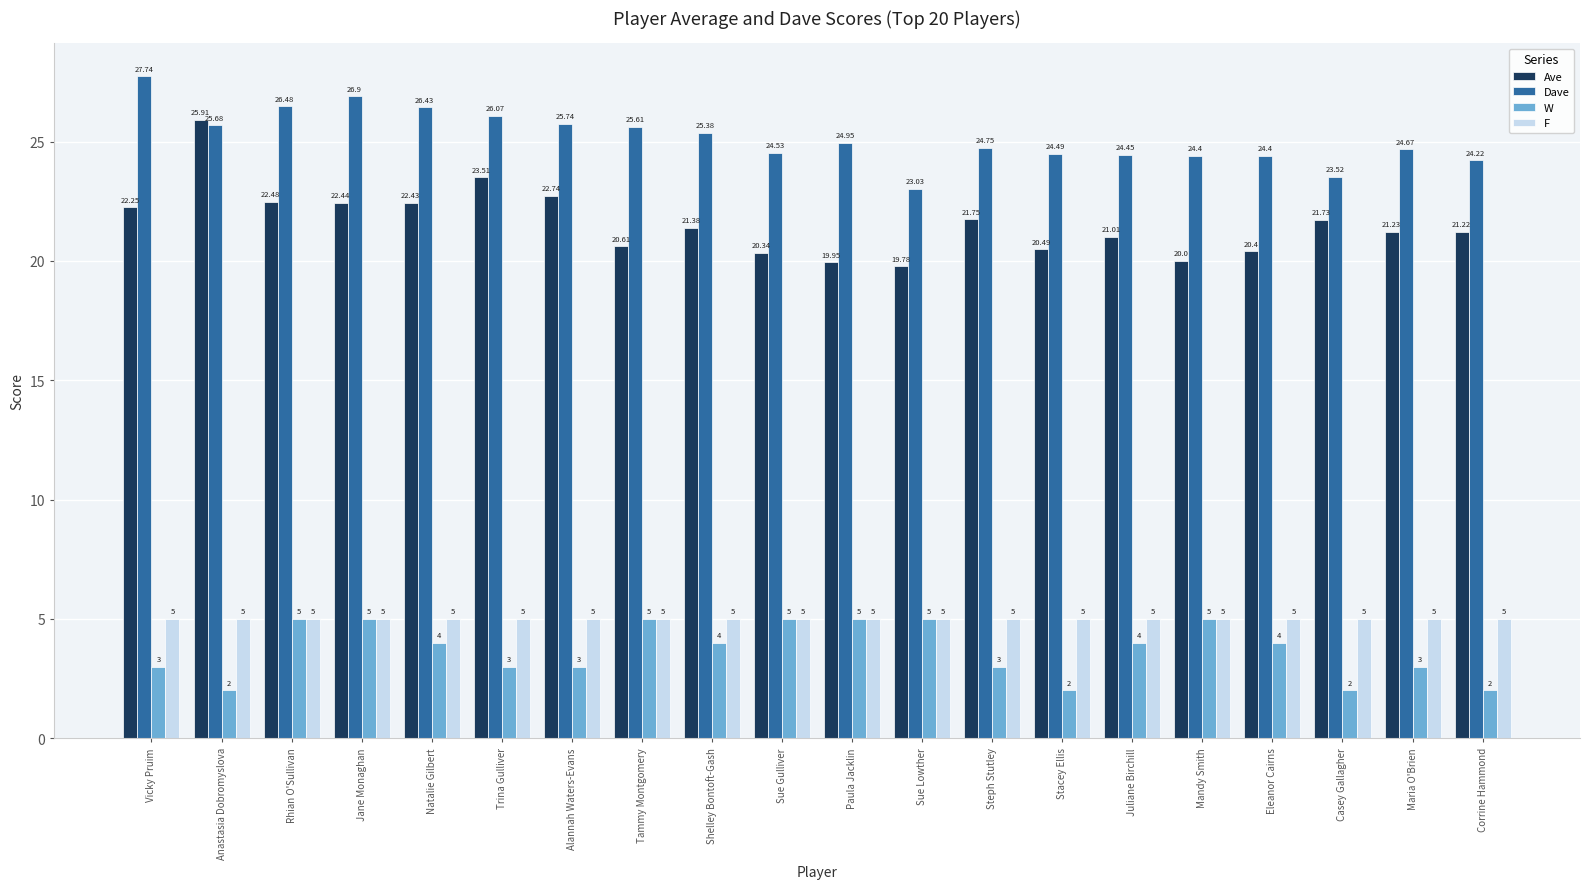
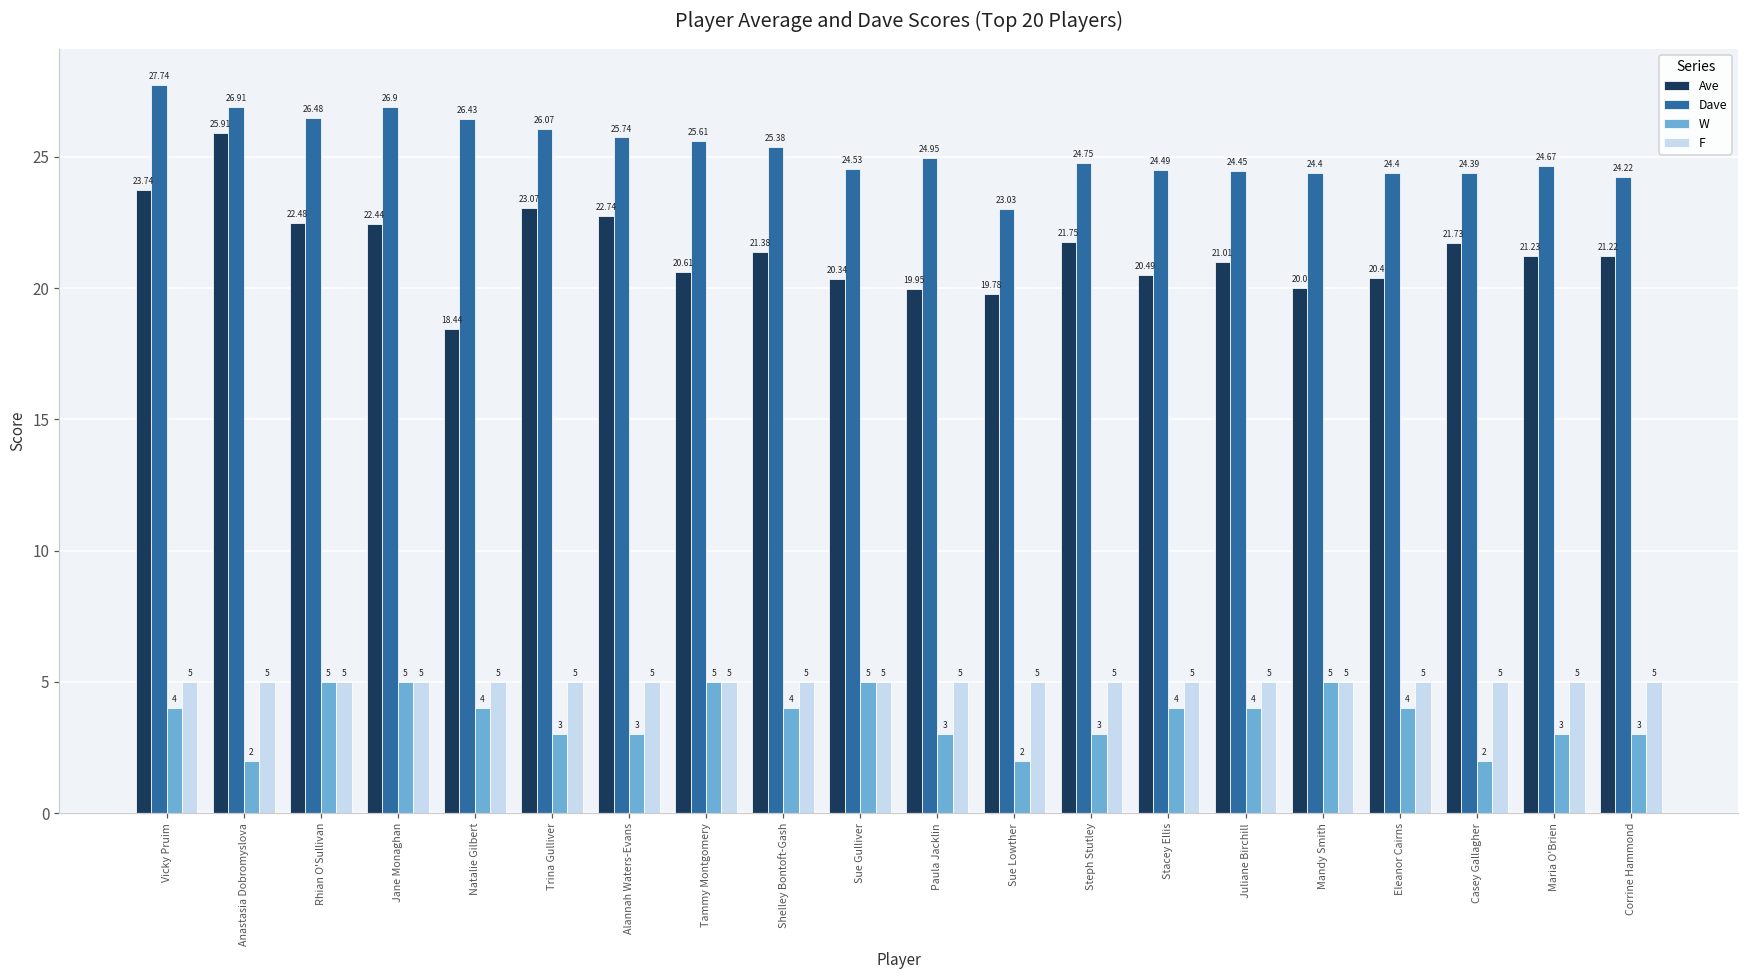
Ave, Vicky Pruim: 22.25 -> 23.74
W, Vicky Pruim: 3 -> 4
Dave, Anastasia Dobromyslova: 25.68 -> 26.91
Ave, Natalie Gilbert: 22.43 -> 18.44
Ave, Trina Gulliver: 23.51 -> 23.07
W, Paula Jacklin: 5 -> 3
W, Sue Lowther: 5 -> 2
W, Stacey Ellis: 2 -> 4
Dave, Casey Gallagher: 23.52 -> 24.39
W, Corrine Hammond: 2 -> 3
